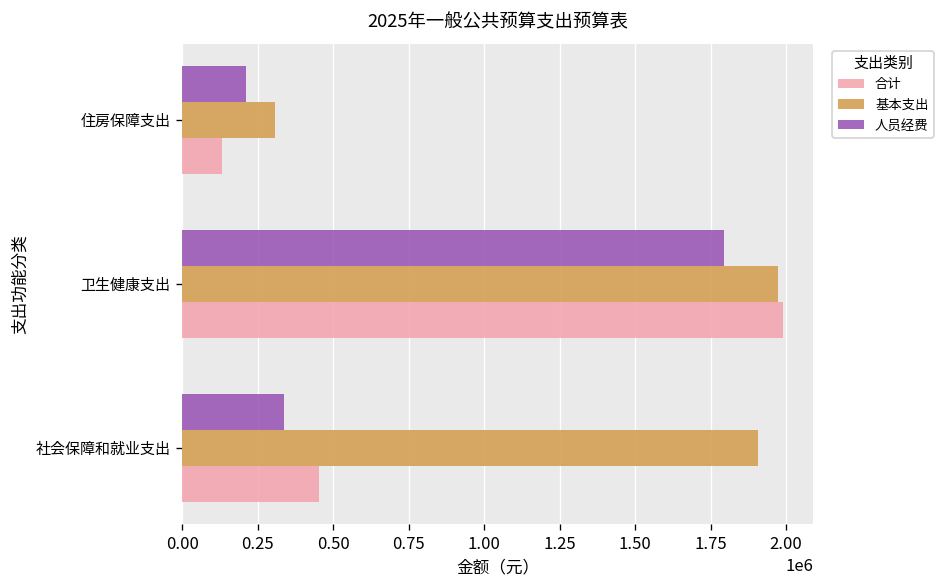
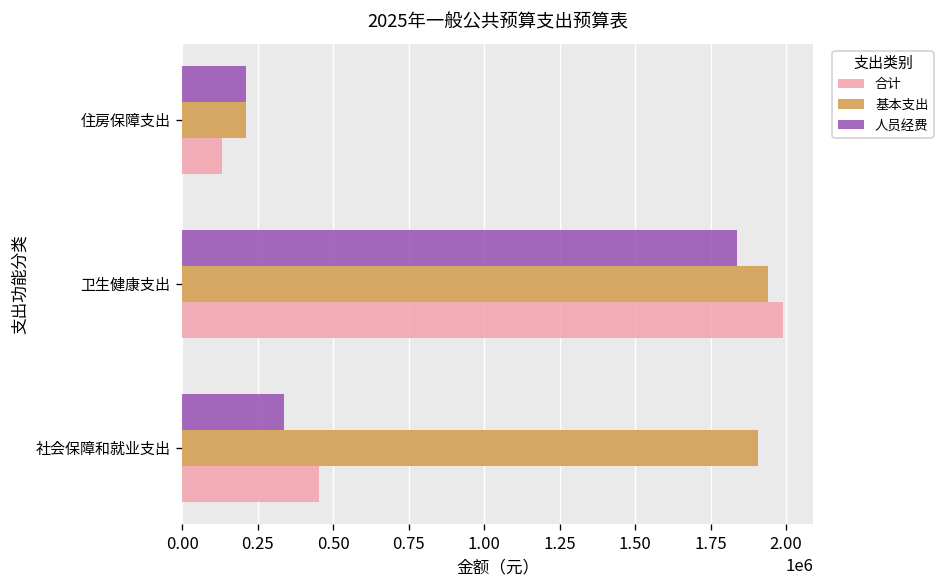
基本支出, 住房保障支出: 310000 -> 210000
人员经费, 卫生健康支出: 1790000 -> 1840000
基本支出, 卫生健康支出: 1970000 -> 1940000
